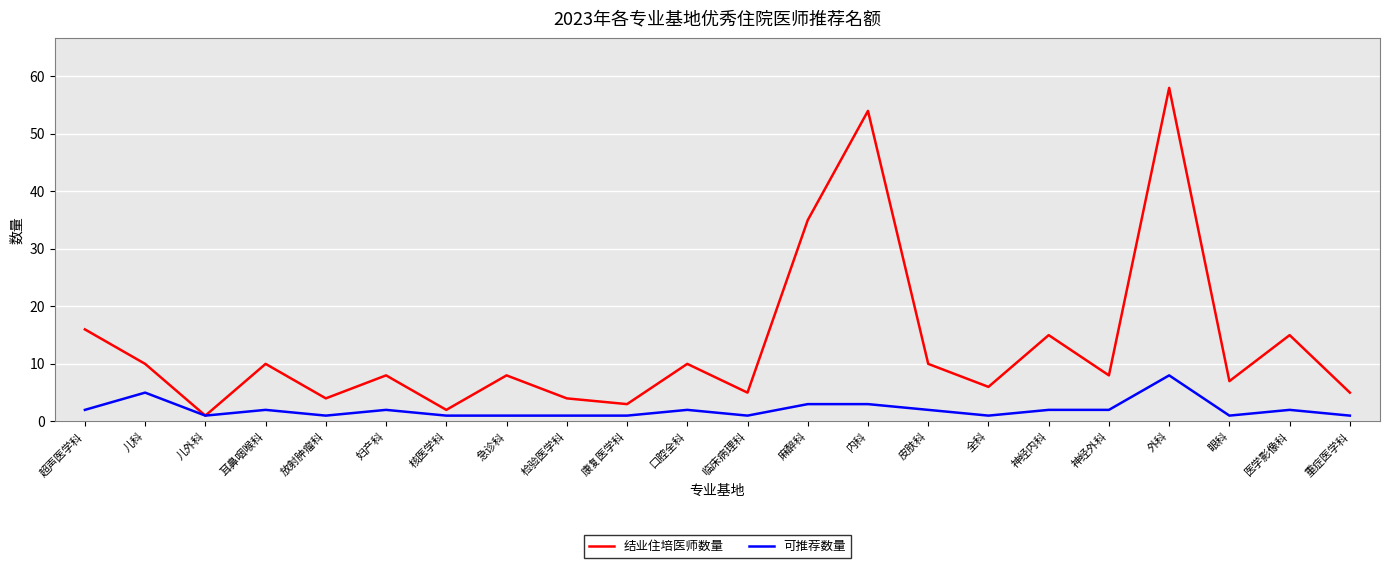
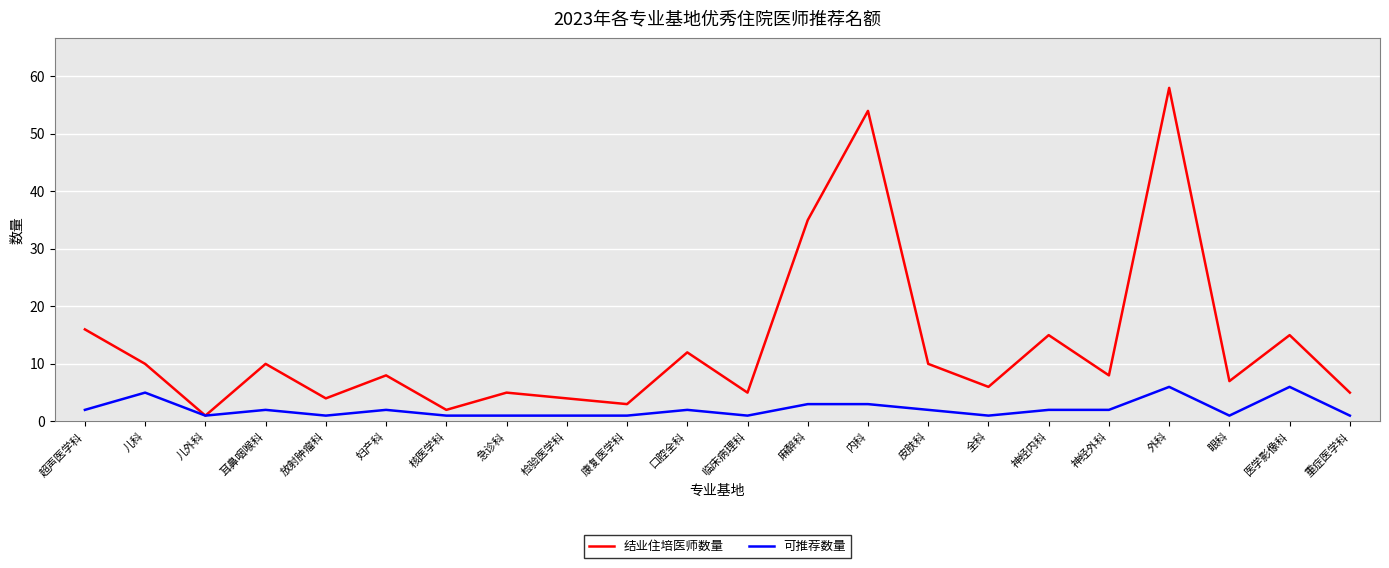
结业住培医师数量, 急诊科: 8 -> 5
结业住培医师数量, 口腔全科: 10 -> 12
可推荐数量, 外科: 8 -> 6
可推荐数量, 医学影像科: 2 -> 6
